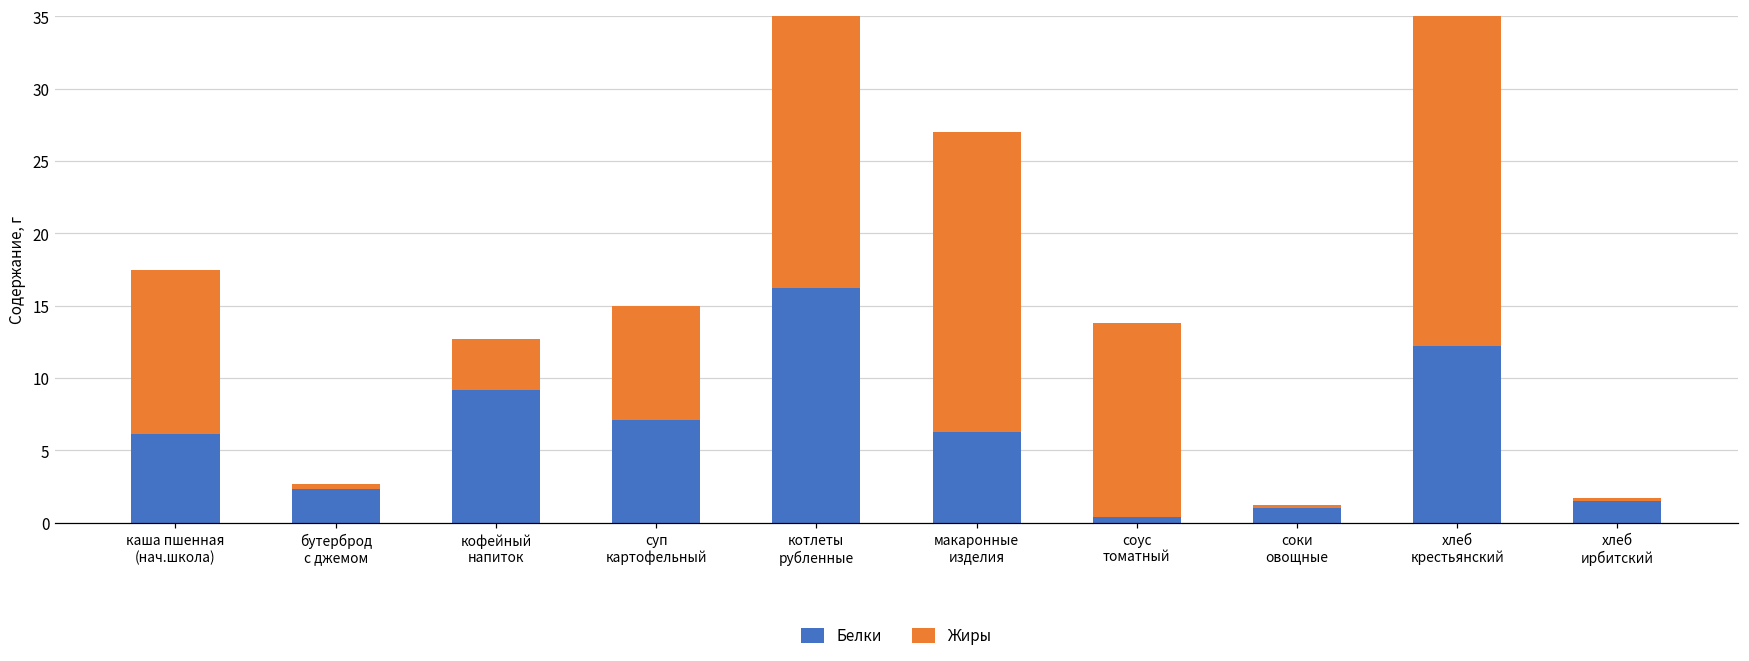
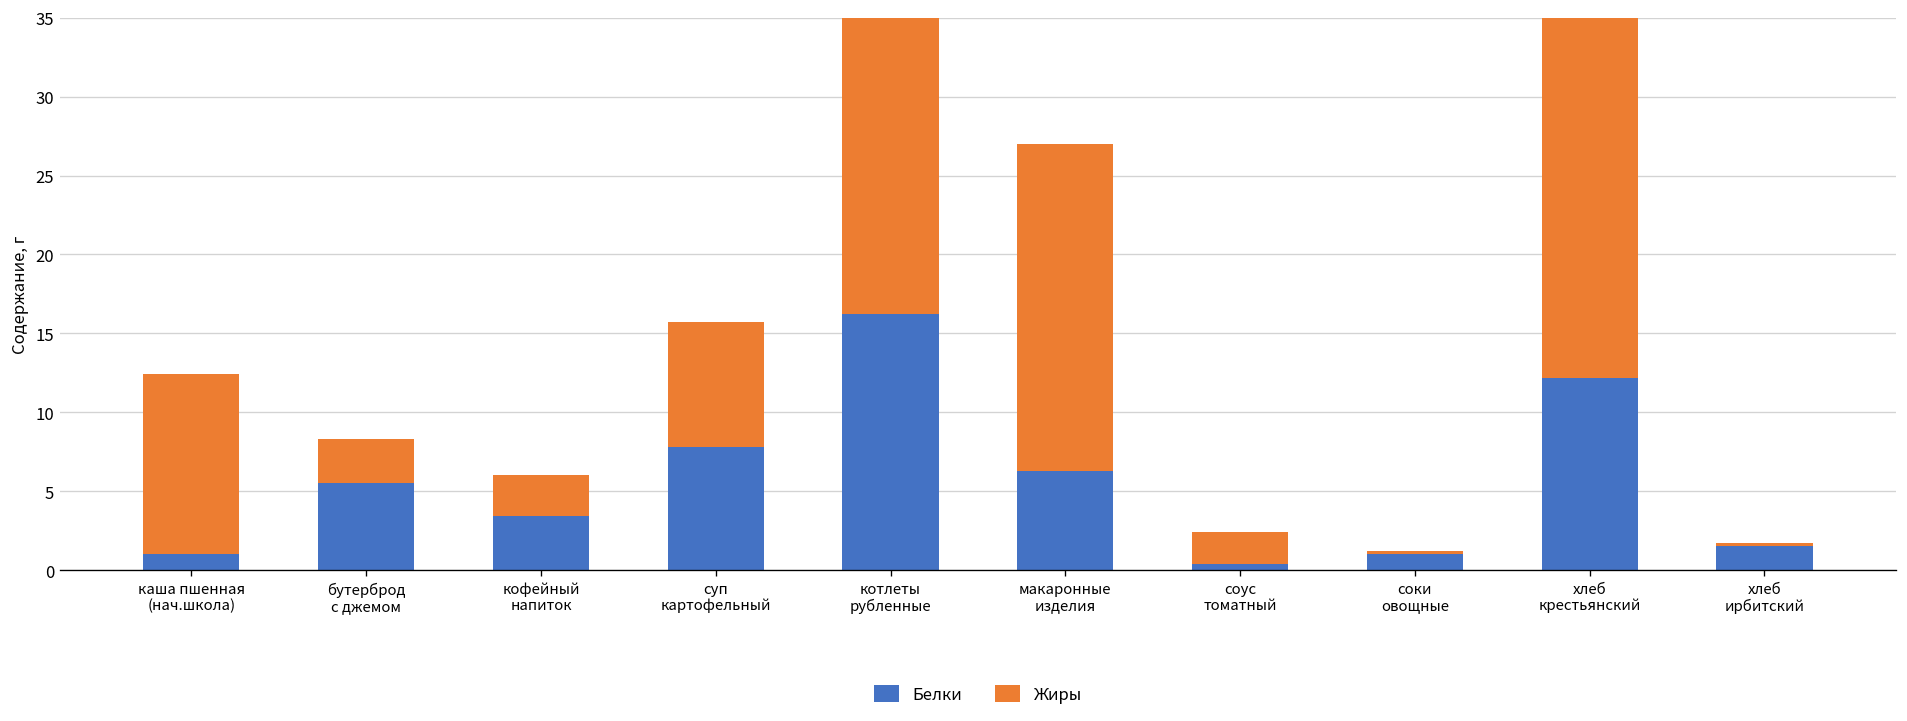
Белки, каша пшенная (нач.школа): 6.1 -> 1.0
Белки, бутерброд с джемом: 2.3 -> 5.5
Жиры, бутерброд с джемом: 0.4 -> 2.8
Белки, кофейный напиток: 9.2 -> 3.4
Жиры, кофейный напиток: 3.5 -> 2.6
Белки, суп картофельный: 7.1 -> 7.8
Жиры, соус томатный: 13.4 -> 2.0
